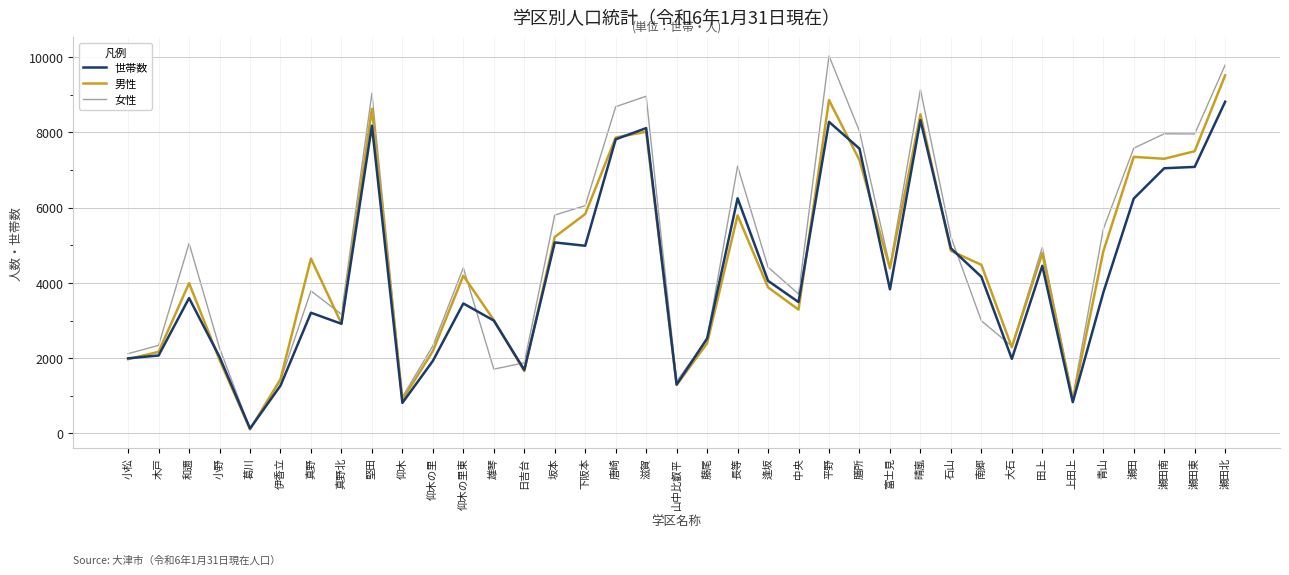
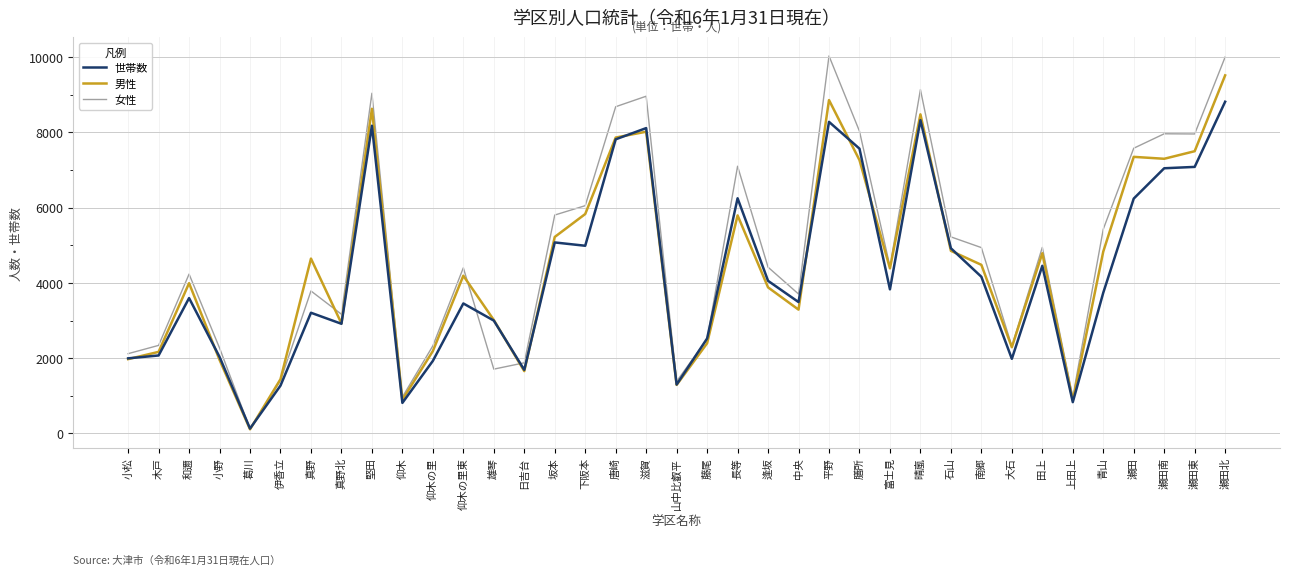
女性, 和邇: 5100 -> 4200
女性, 南郷: 3000 -> 4900
女性, 瀬田北: 9800 -> 10000
